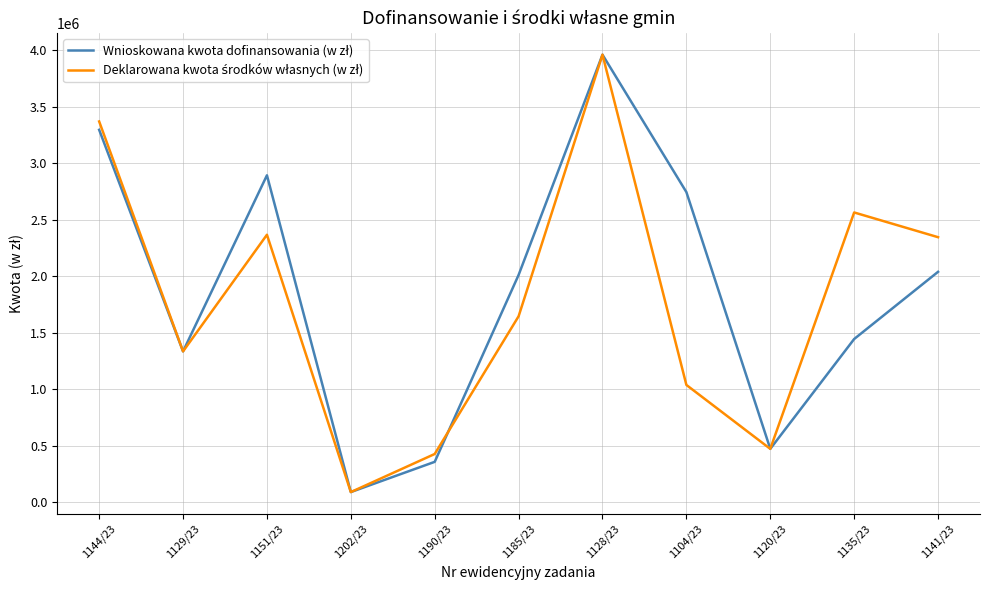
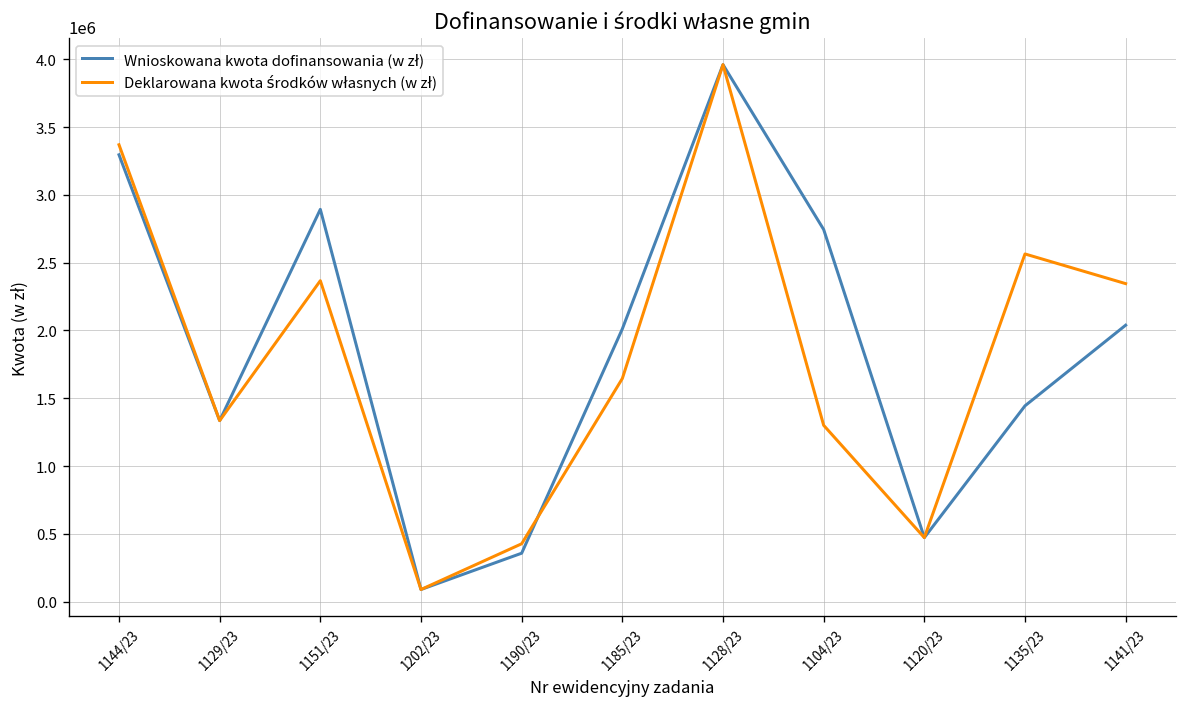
Deklarowana kwota środków własnych (w zł), 1104/23: 1040000 -> 1300000
